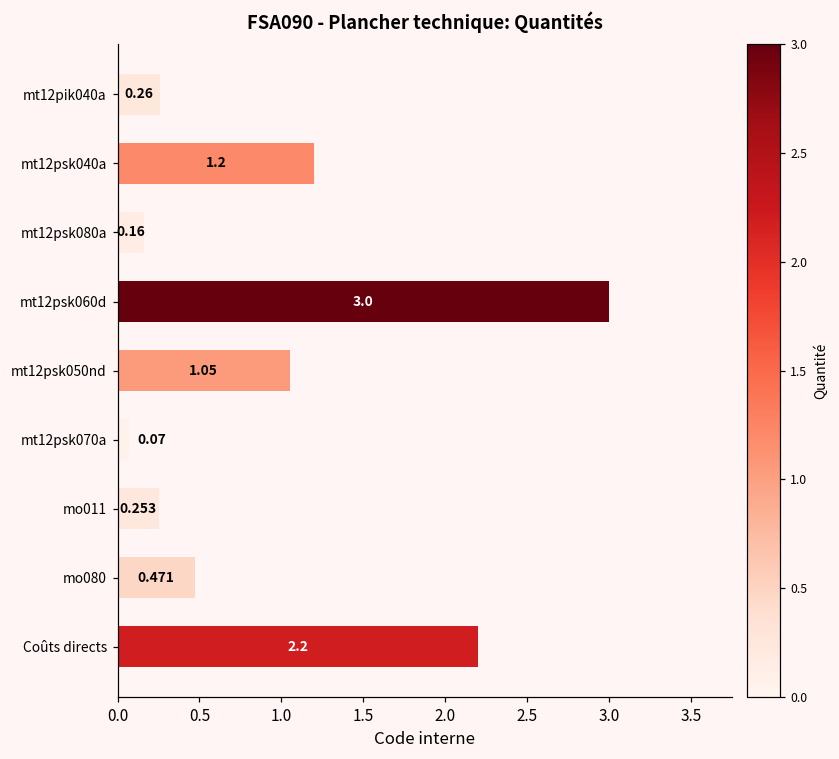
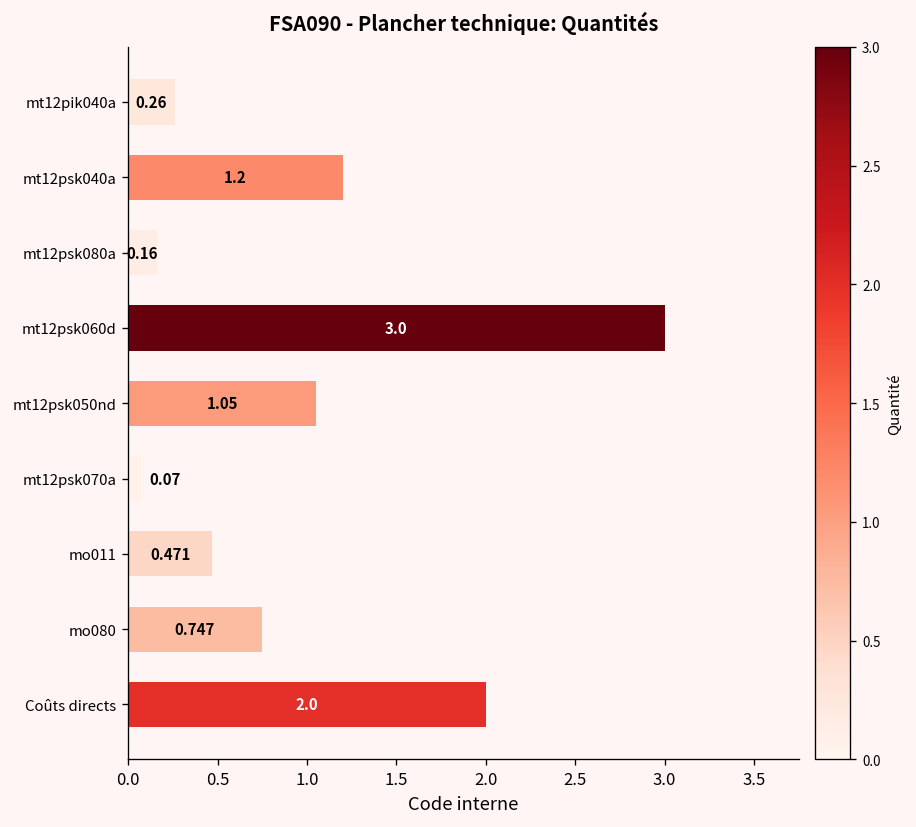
mo011: 0.253 -> 0.471
mo080: 0.471 -> 0.747
Coûts directs: 2.2 -> 2.0
